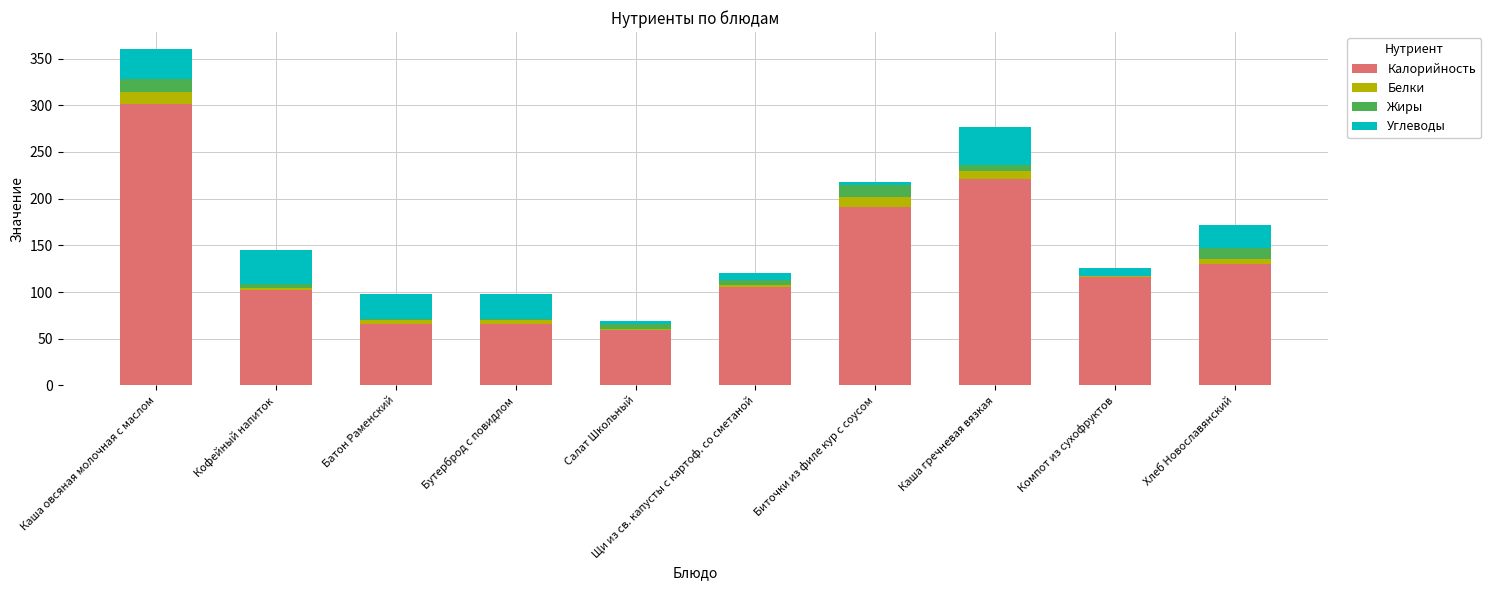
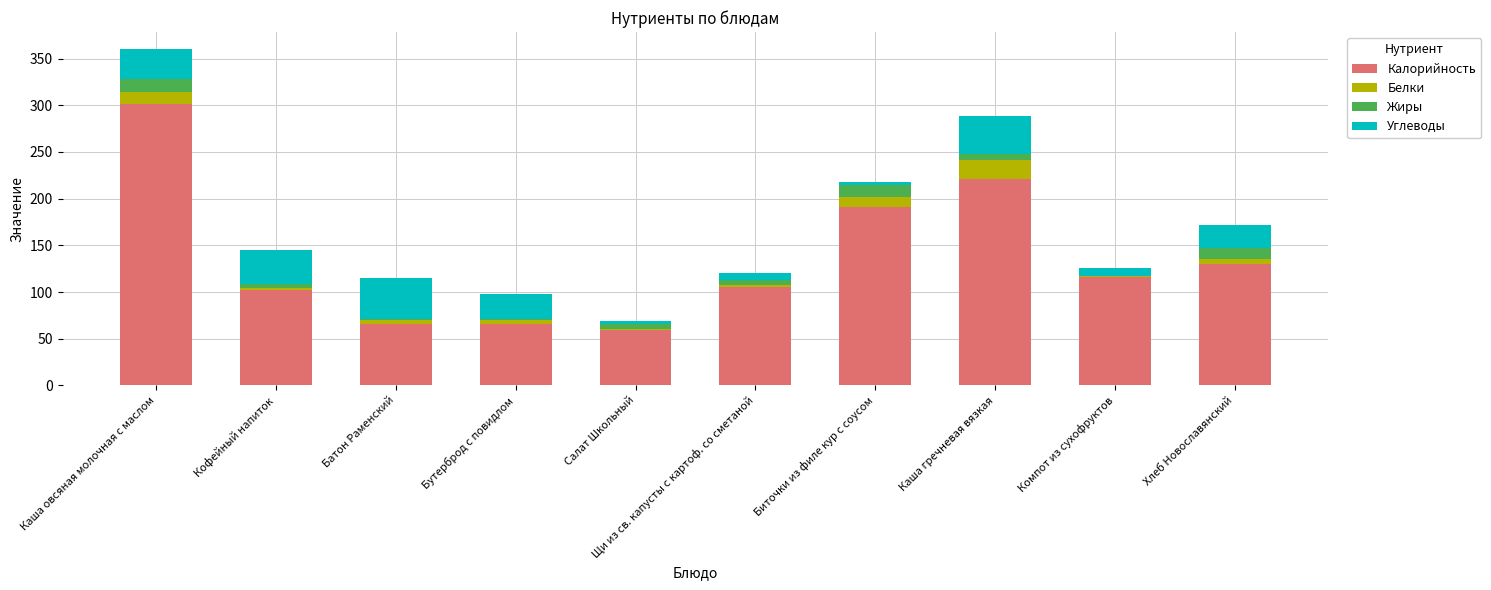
Углеводы, Батон Раменский: 30 -> 40
Белки, Каша гречневая вязкая: 10 -> 20
